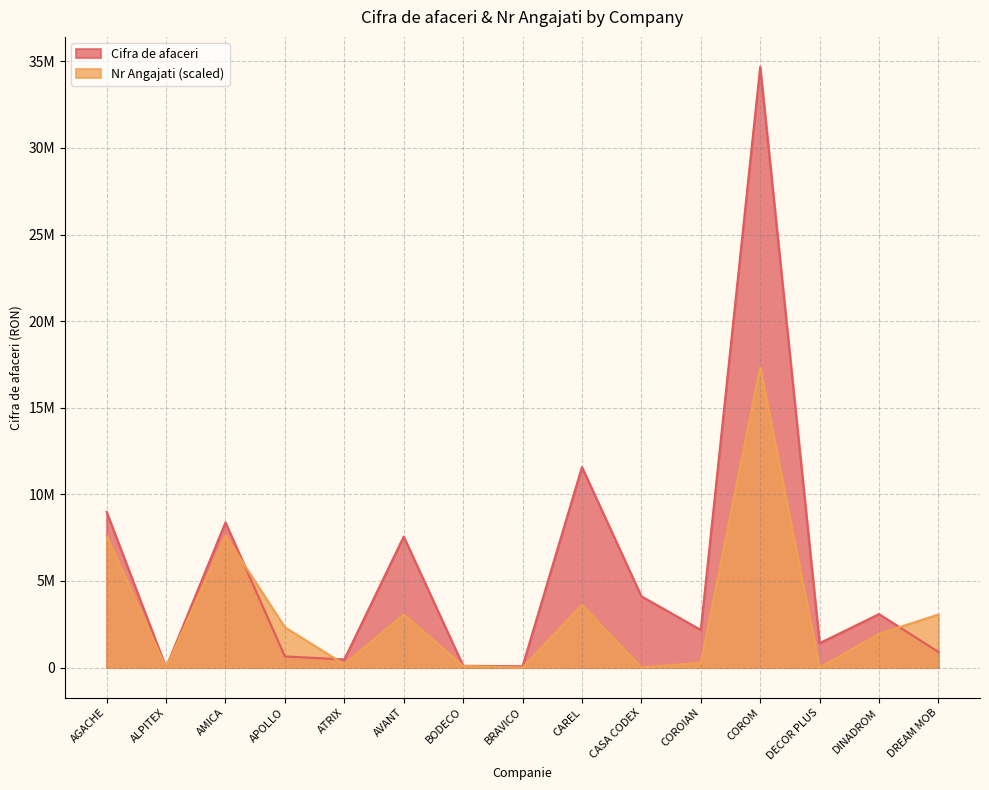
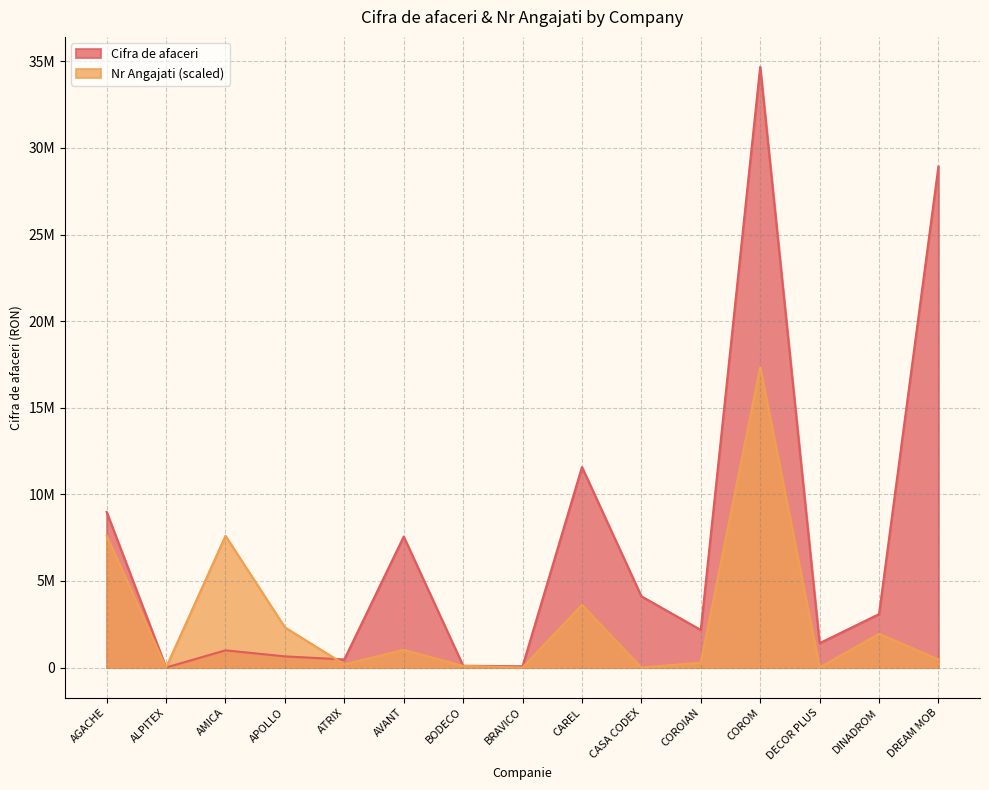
Cifra de afaceri, AMICA: 8400000 -> 1000000
Nr Angajati (scaled), AVANT: 3100000 -> 1000000
Cifra de afaceri, DREAM MOB: 900000 -> 28900000
Nr Angajati (scaled), DREAM MOB: 3100000 -> 500000
